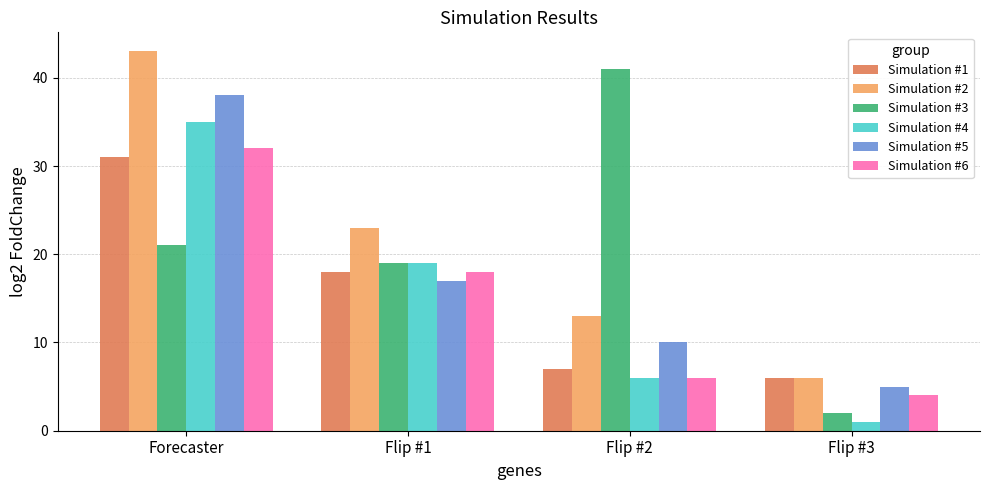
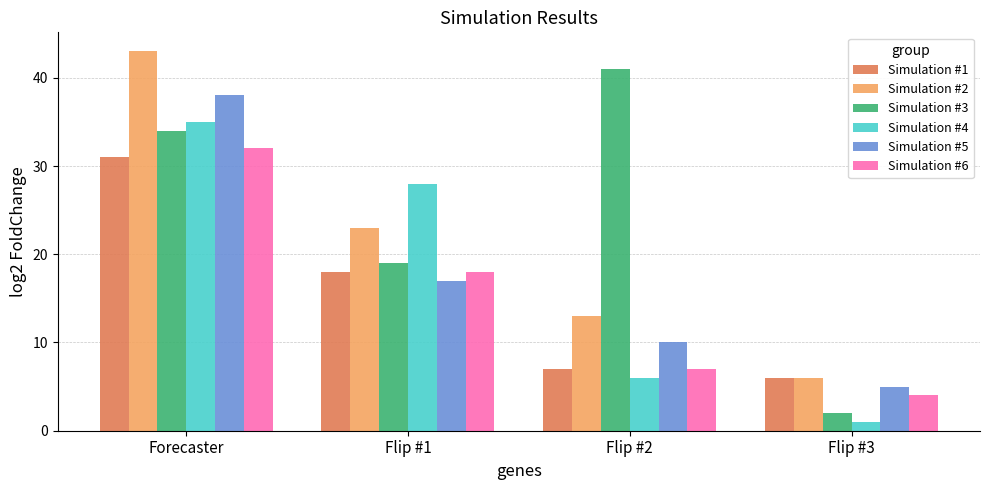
Simulation #3, Forecaster: 21 -> 34
Simulation #4, Flip #1: 19 -> 28
Simulation #6, Flip #2: 6 -> 7
